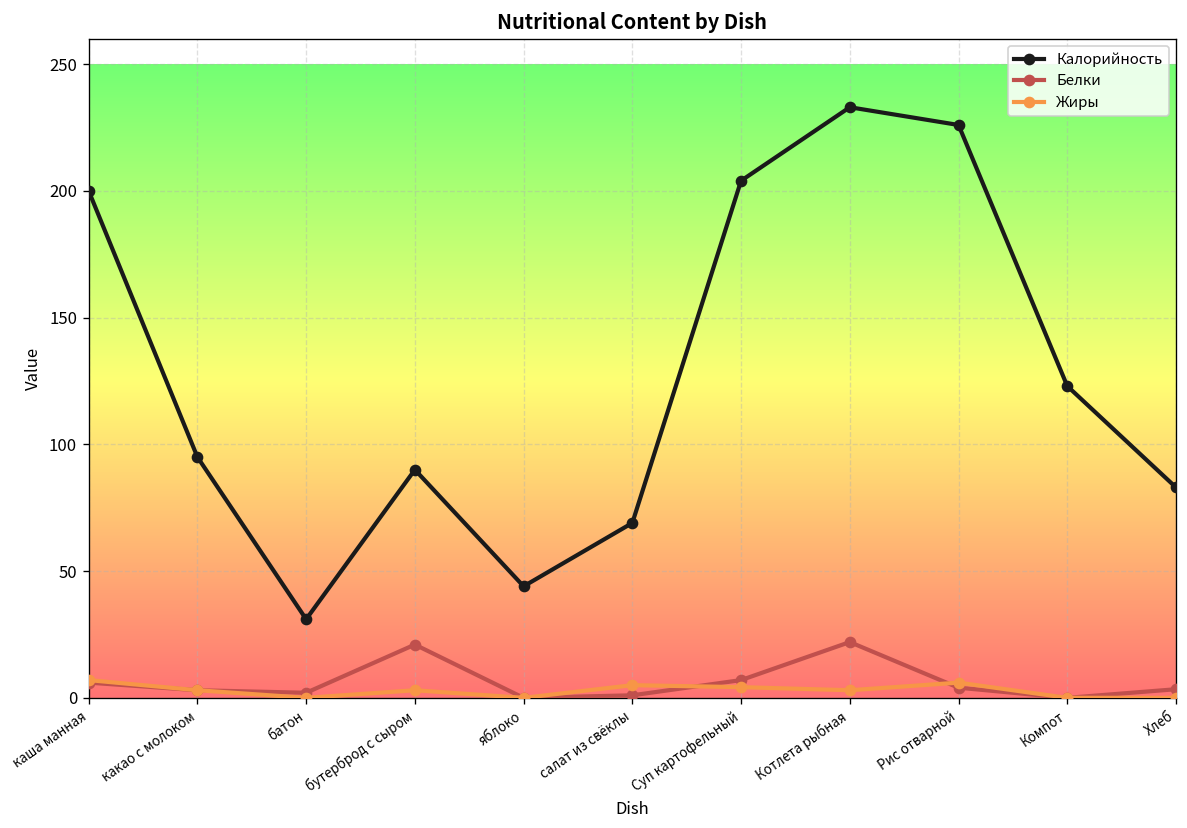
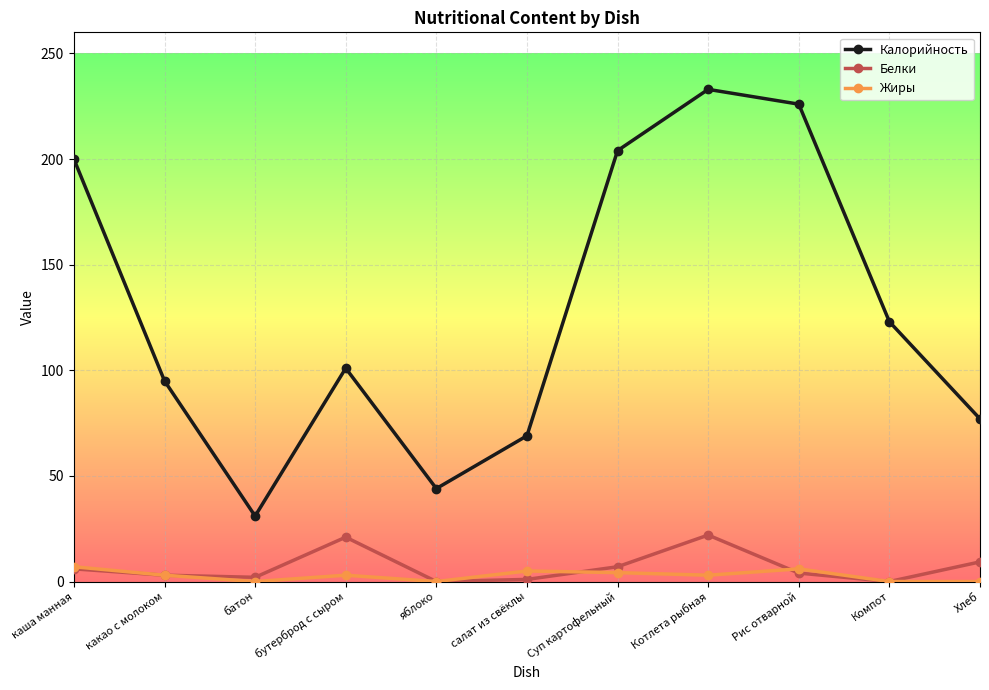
Калорийность, бутерброд с сыром: 90 -> 101
Калорийность, Хлеб: 83 -> 77
Белки, Хлеб: 3 -> 9
